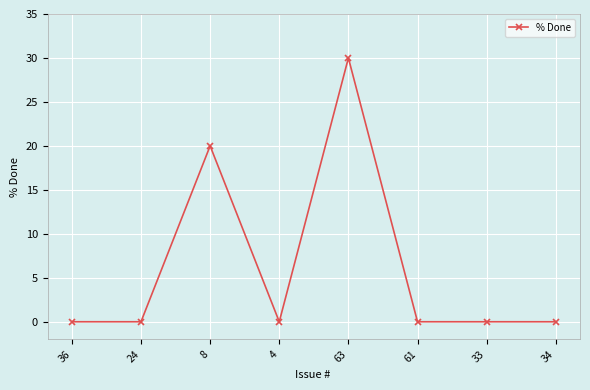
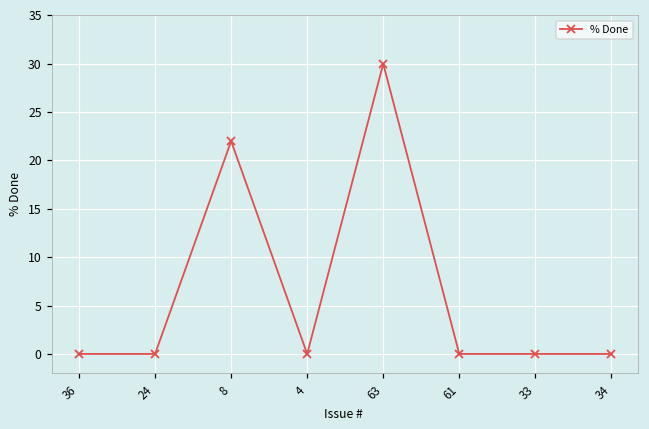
8: 20 -> 22
